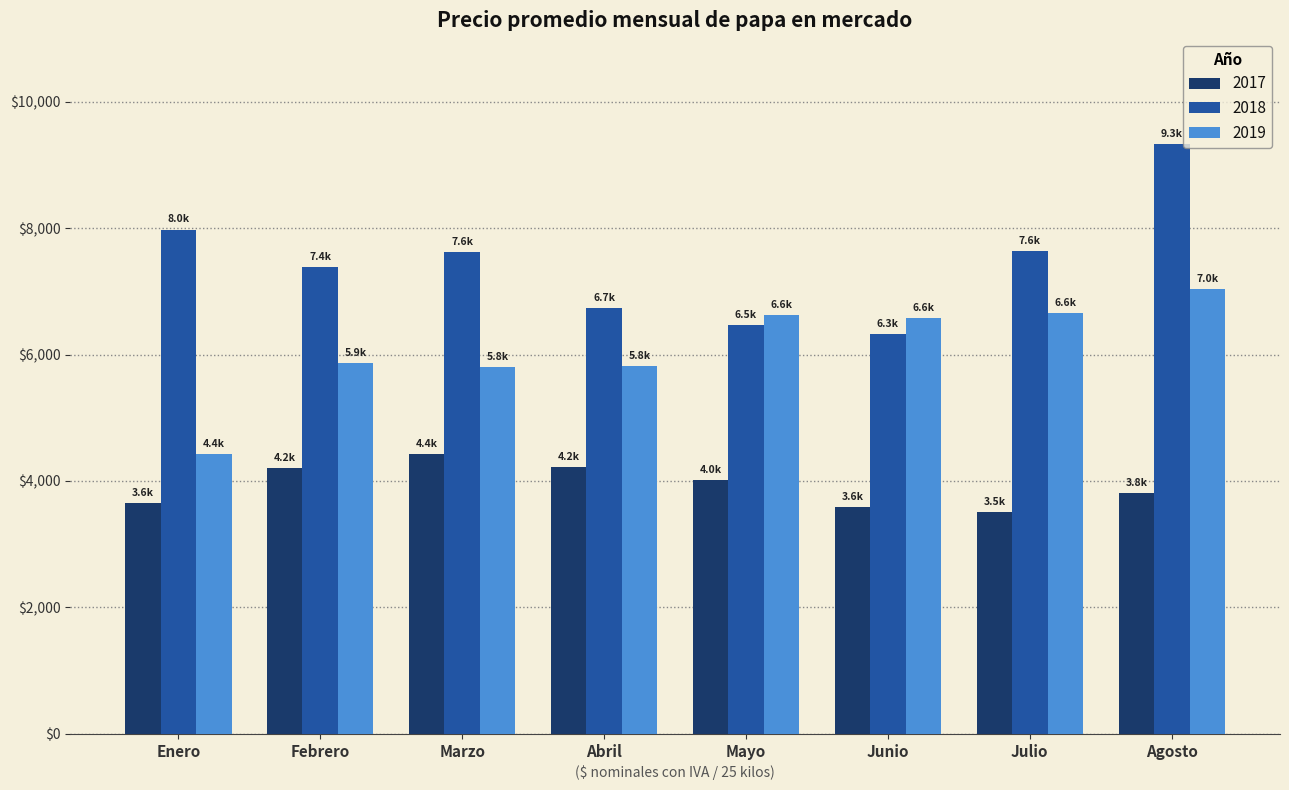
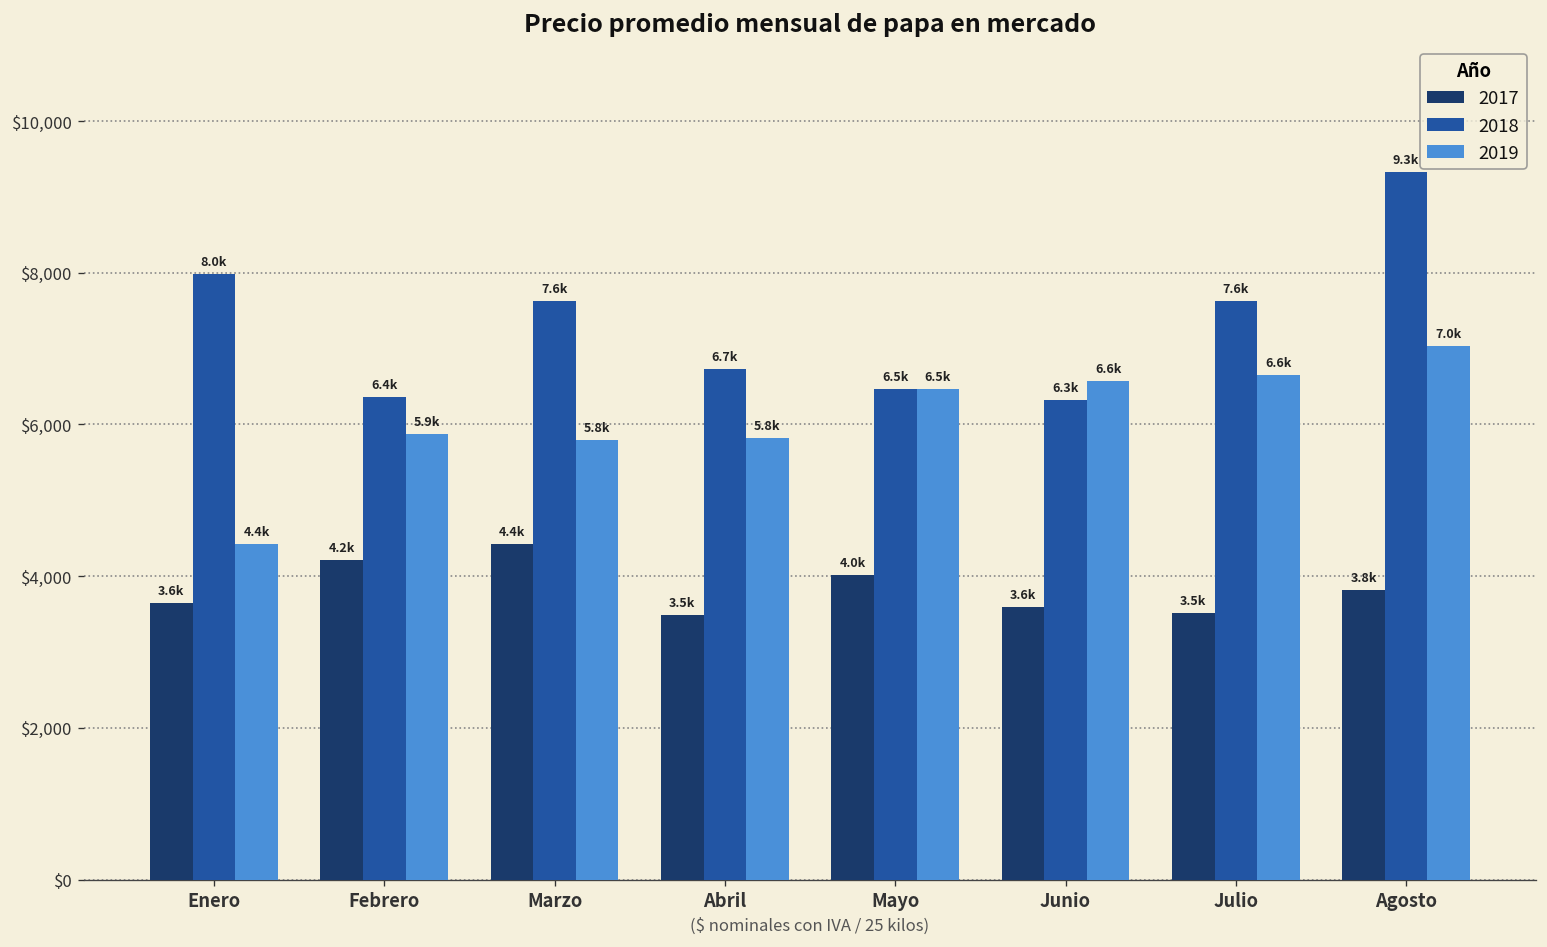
2018, Febrero: 7.4k -> 6.4k
2017, Abril: 4.2k -> 3.5k
2019, Mayo: 6.6k -> 6.5k
